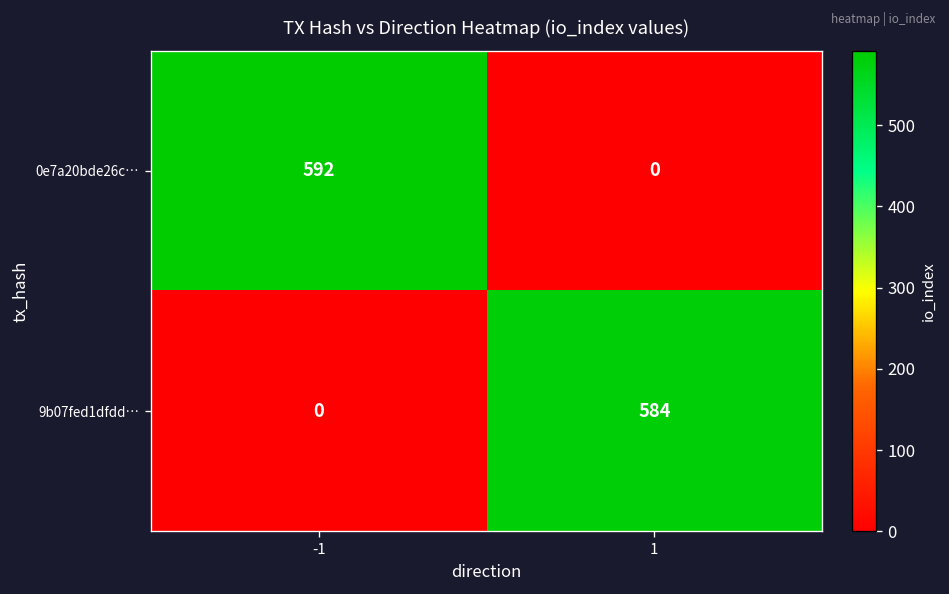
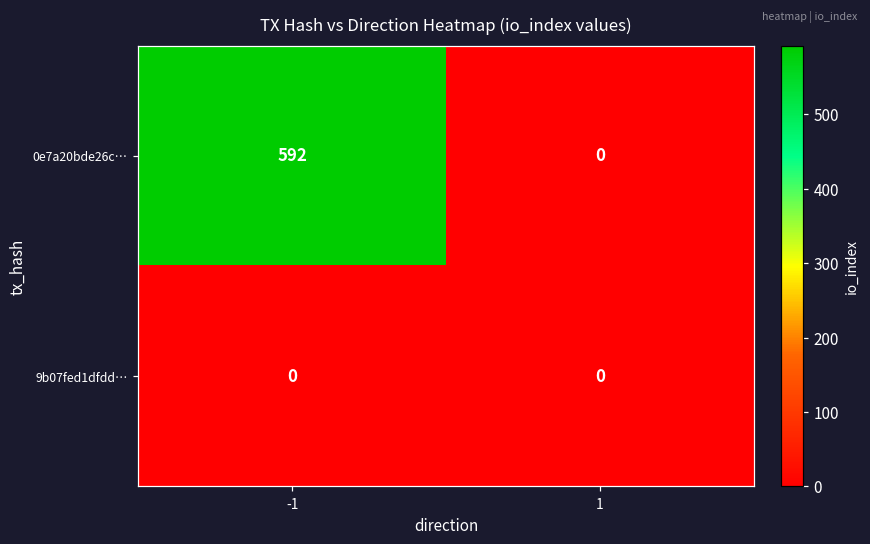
9b07fed1dfdd…, 1: 584 -> 0
